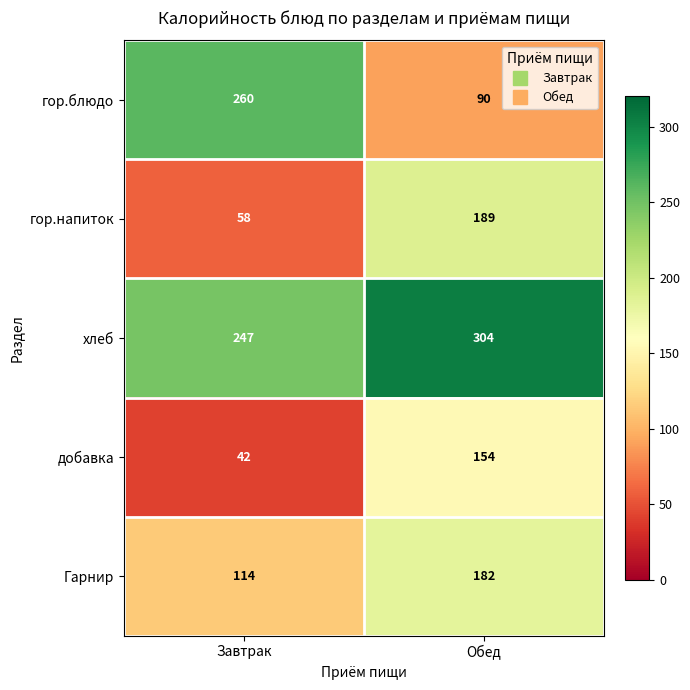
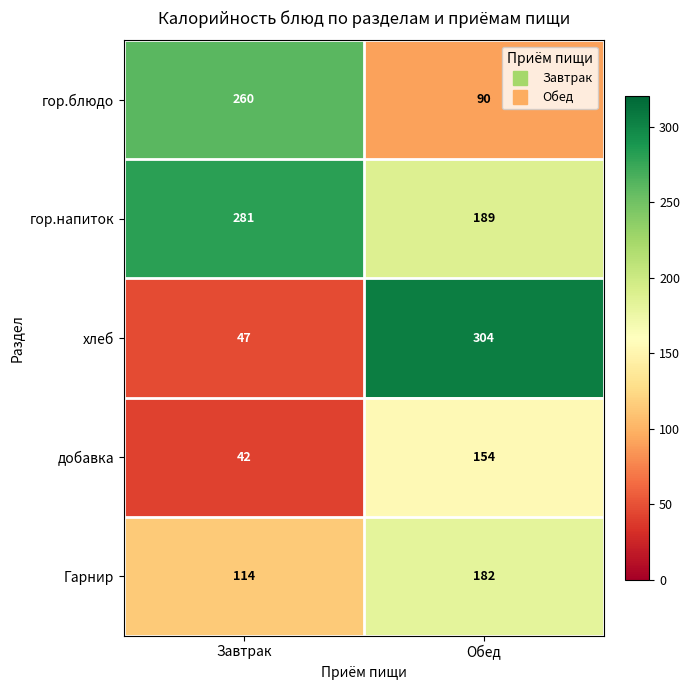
гор.напиток, Завтрак: 58 -> 281
хлеб, Завтрак: 247 -> 47
